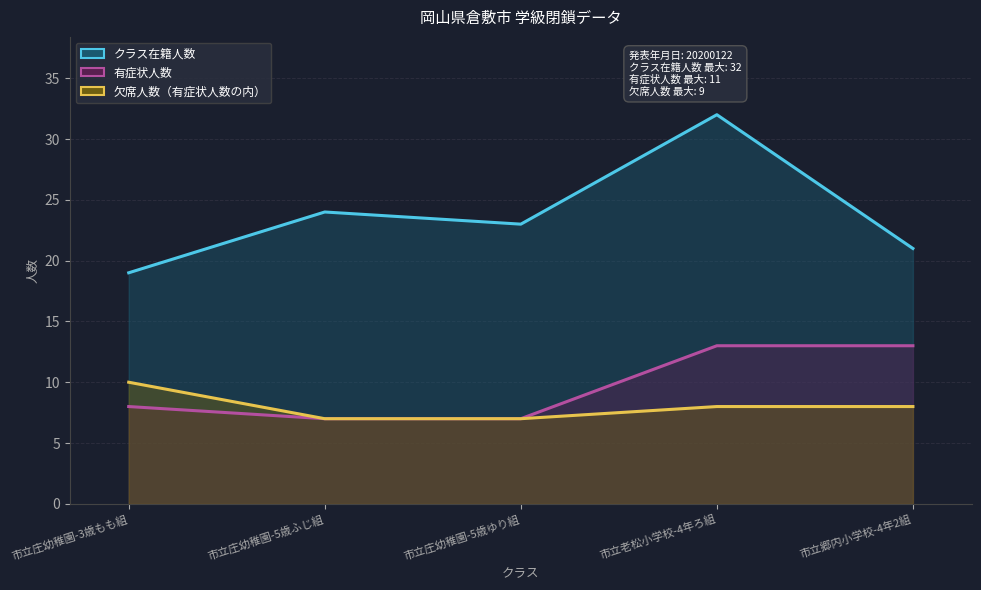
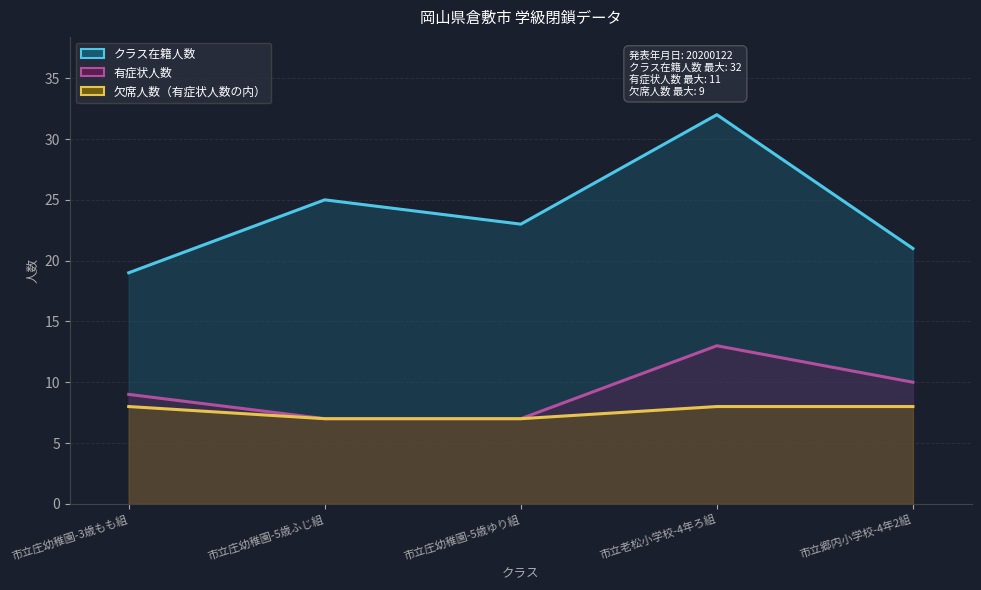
有症状人数, 市立庄幼稚園-3歳もも組: 8 -> 9
欠席人数（有症状人数の内）, 市立庄幼稚園-3歳もも組: 10 -> 8
クラス在籍人数, 市立庄幼稚園-5歳ふじ組: 24 -> 25
有症状人数, 市立郷内小学校-4年2組: 13 -> 10
